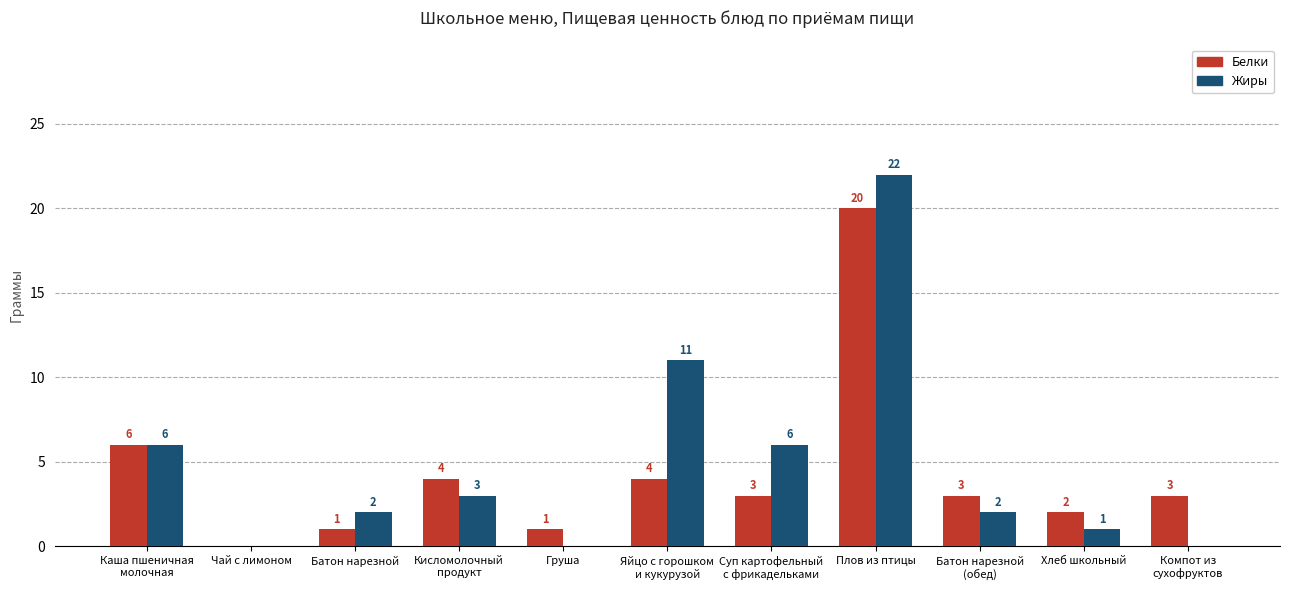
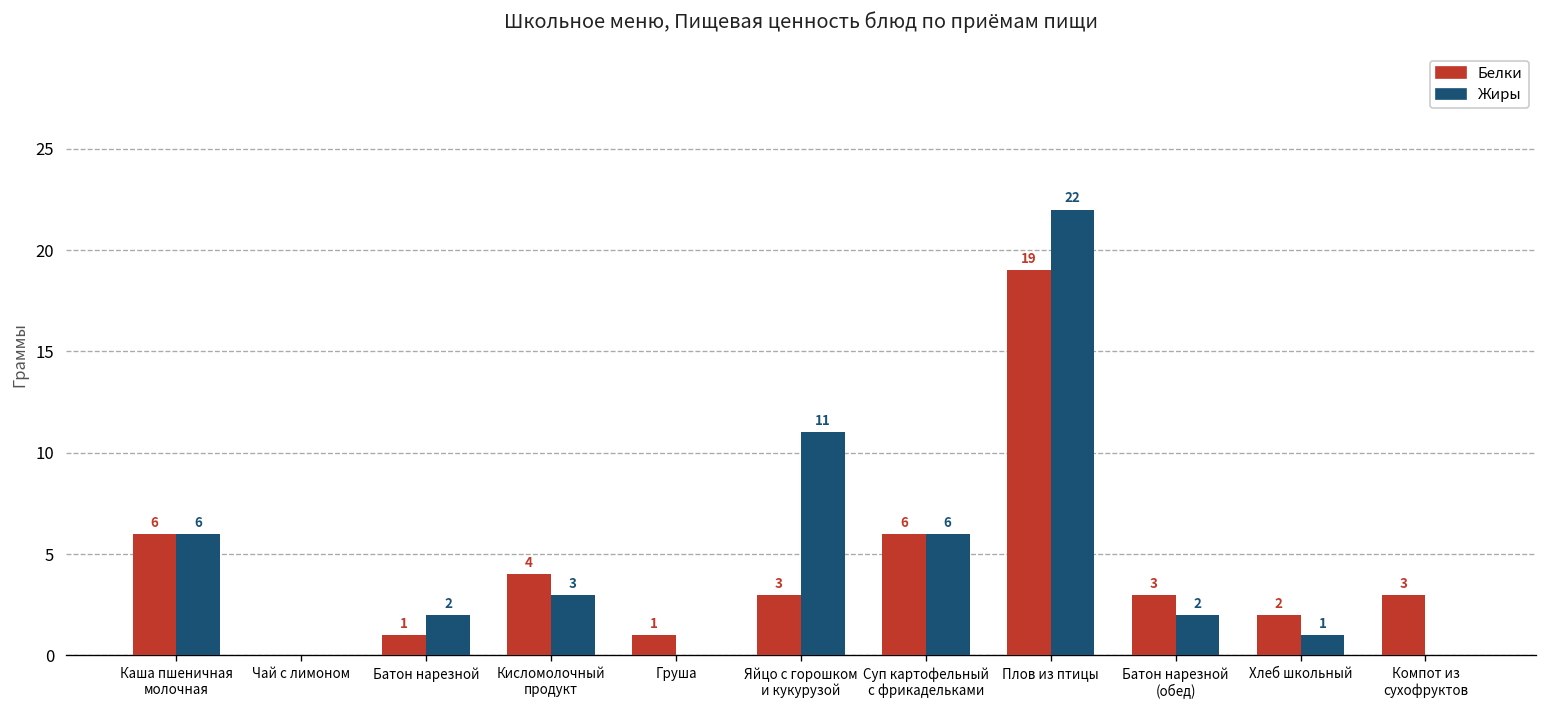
Белки, Яйцо с горошком и кукурузой: 4 -> 3
Белки, Суп картофельный с фрикадельками: 3 -> 6
Белки, Плов из птицы: 20 -> 19
